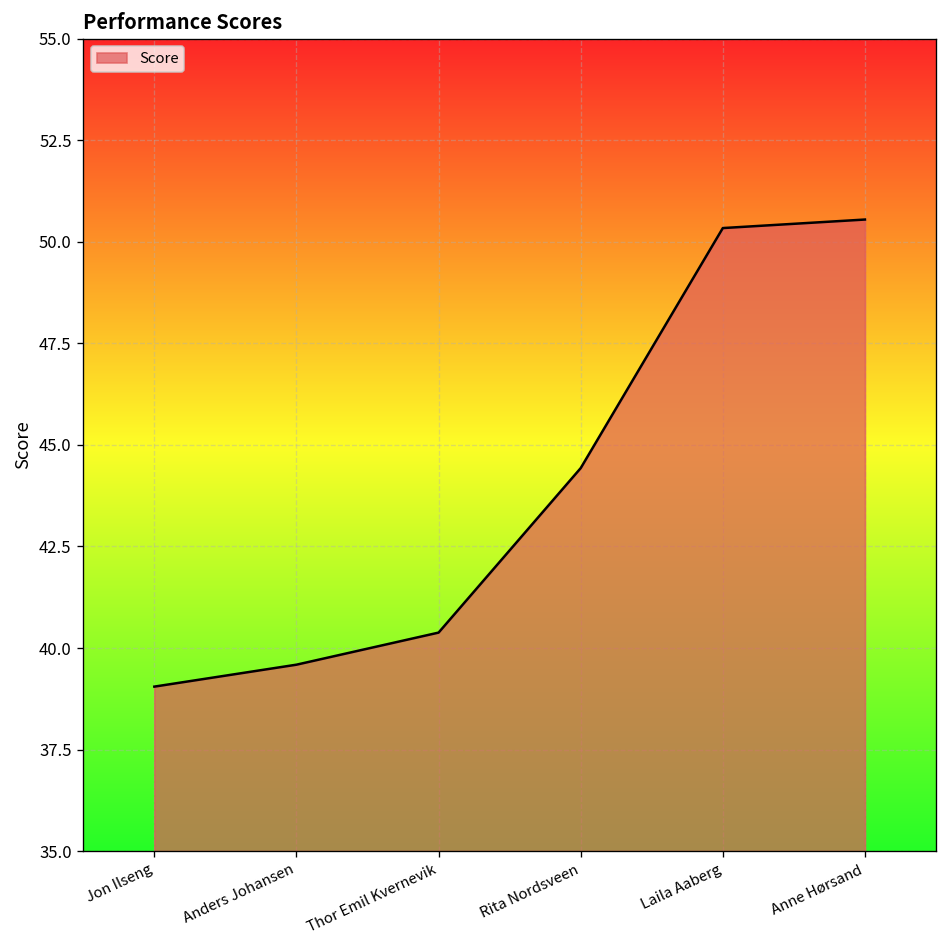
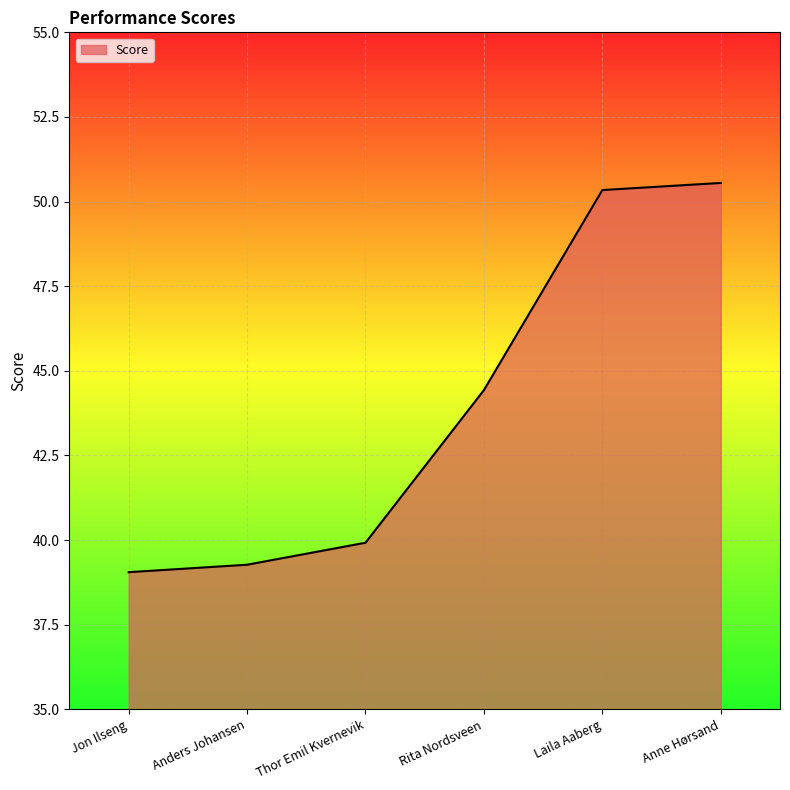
Anders Johansen: 39.6 -> 39.3
Thor Emil Kvernevik: 40.4 -> 39.9
